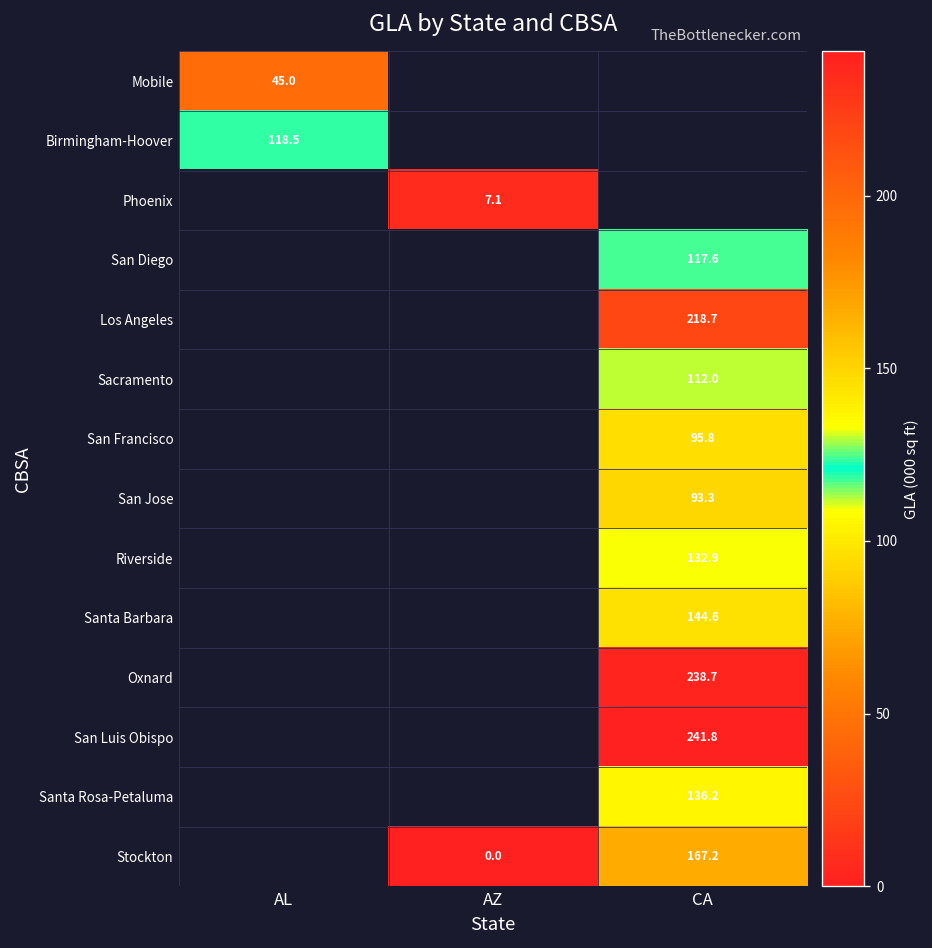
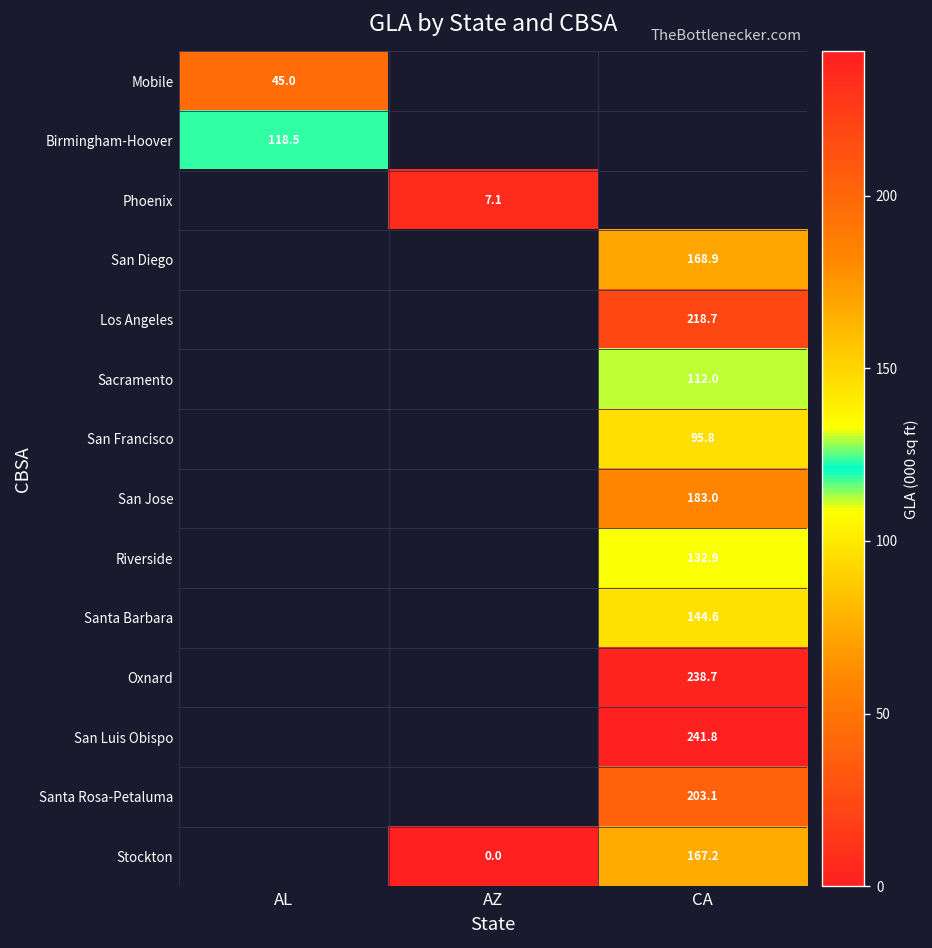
San Diego, CA: 117.6 -> 168.9
San Jose, CA: 93.3 -> 183.0
Santa Rosa-Petaluma, CA: 136.2 -> 203.1
